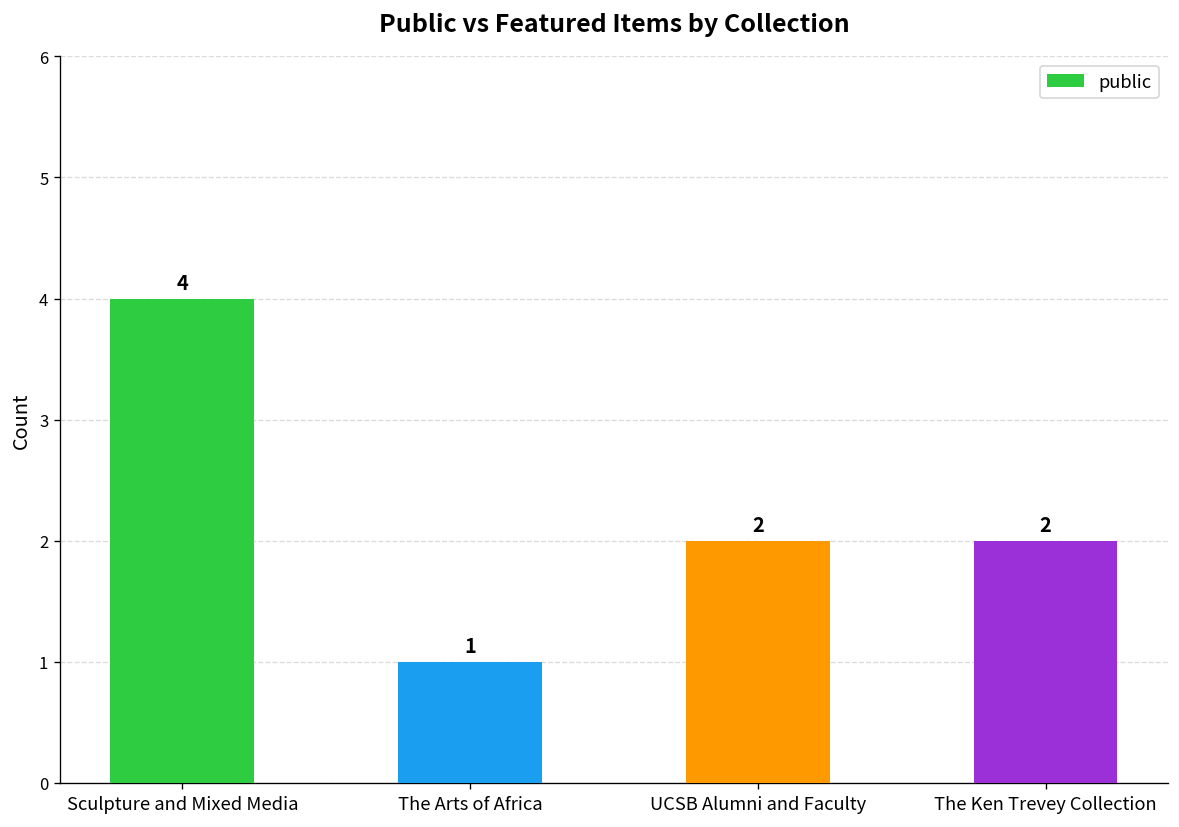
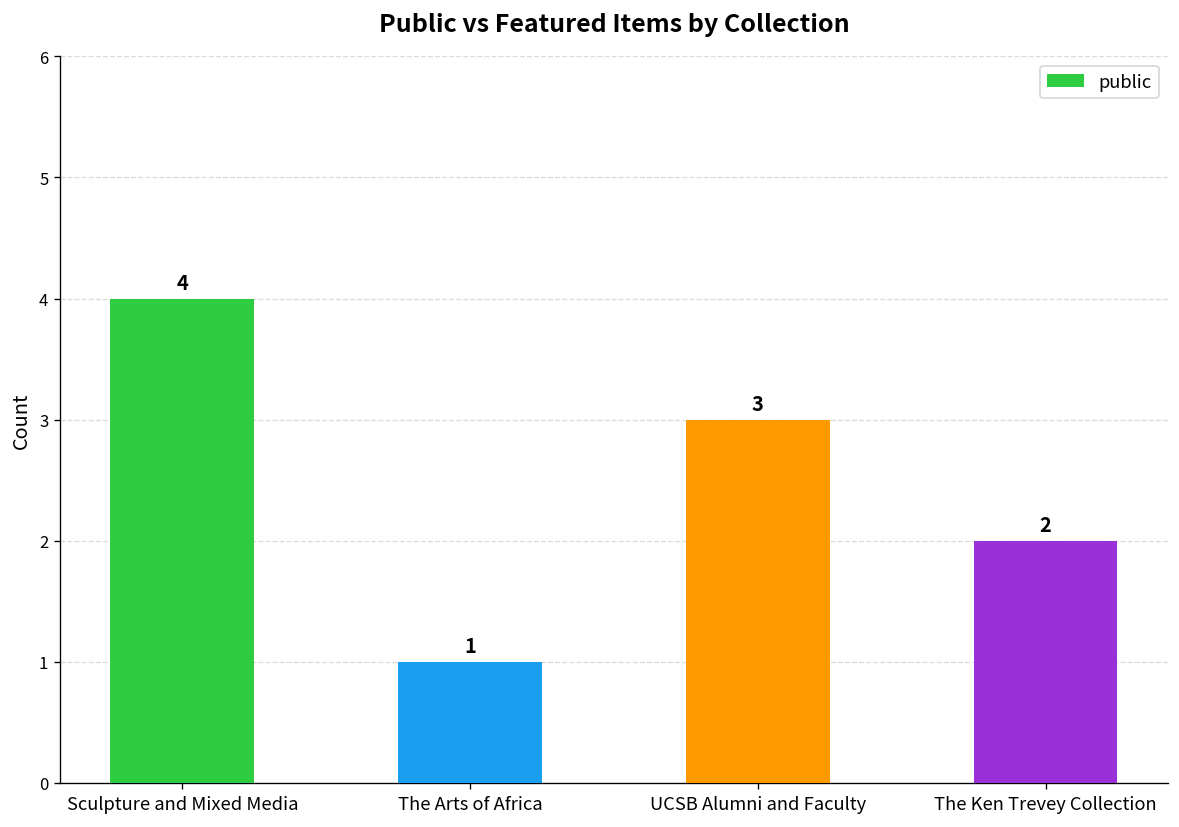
UCSB Alumni and Faculty: 2 -> 3
